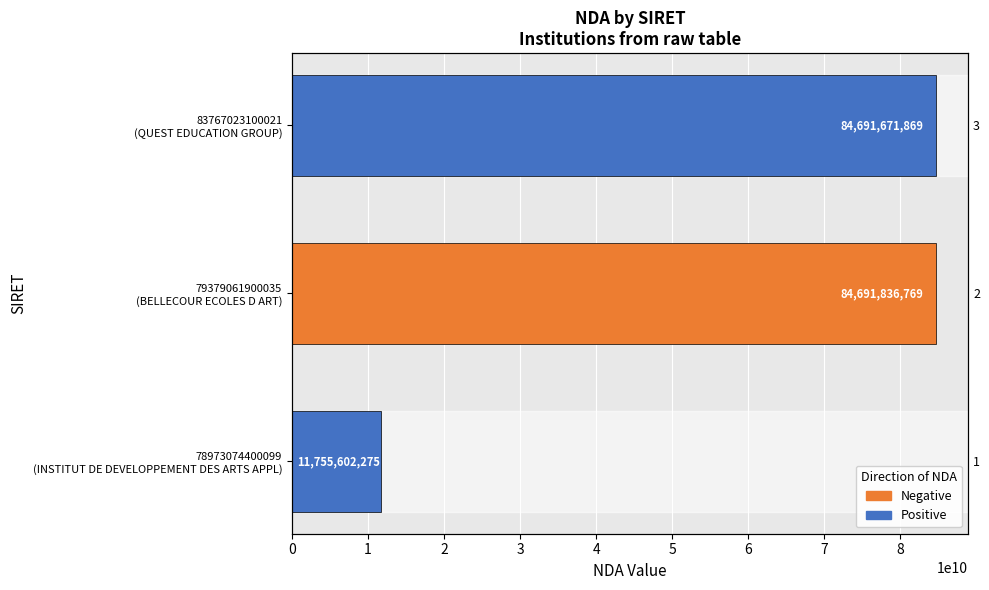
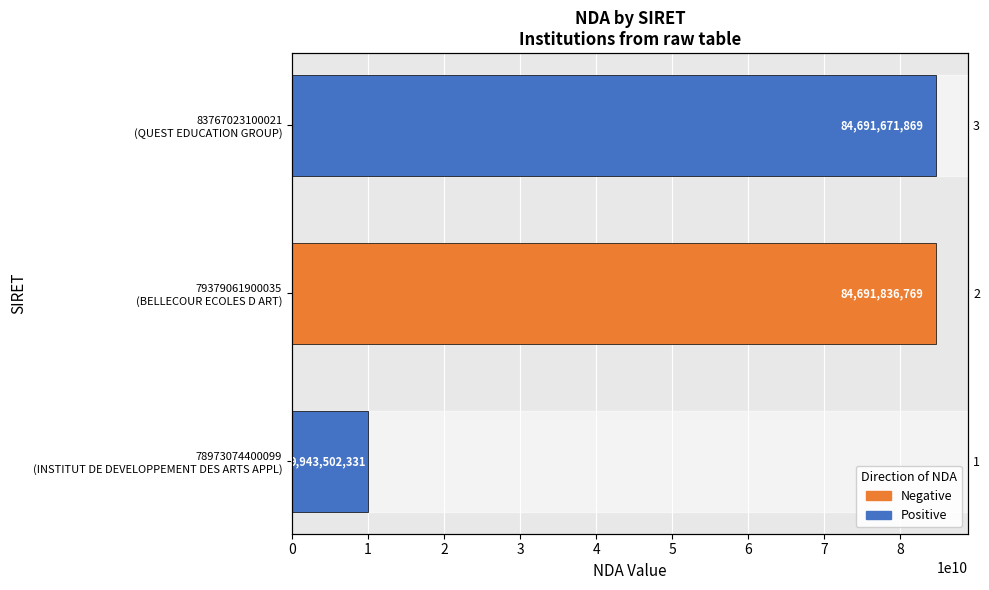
78973074400099 (INSTITUT DE DEVELOPPEMENT DES ARTS APPL): 11,755,602,275 -> 9,943,502,331
